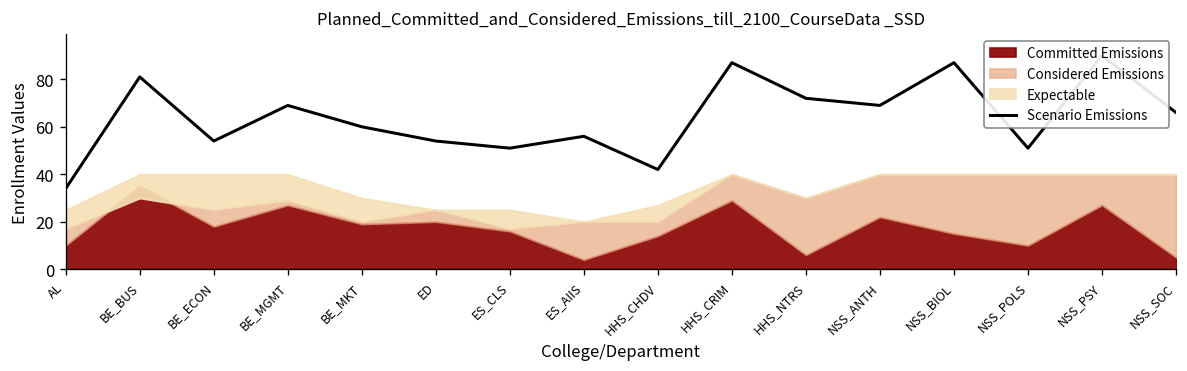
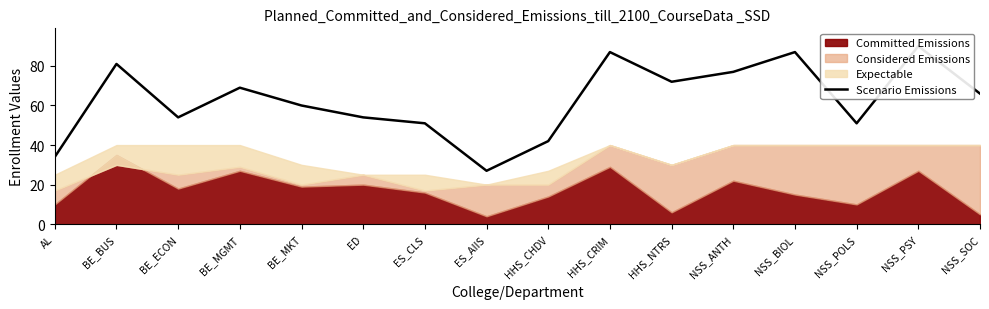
Scenario Emissions, ES_AIIS: 56 -> 27
Scenario Emissions, NSS_ANTH: 69 -> 77
